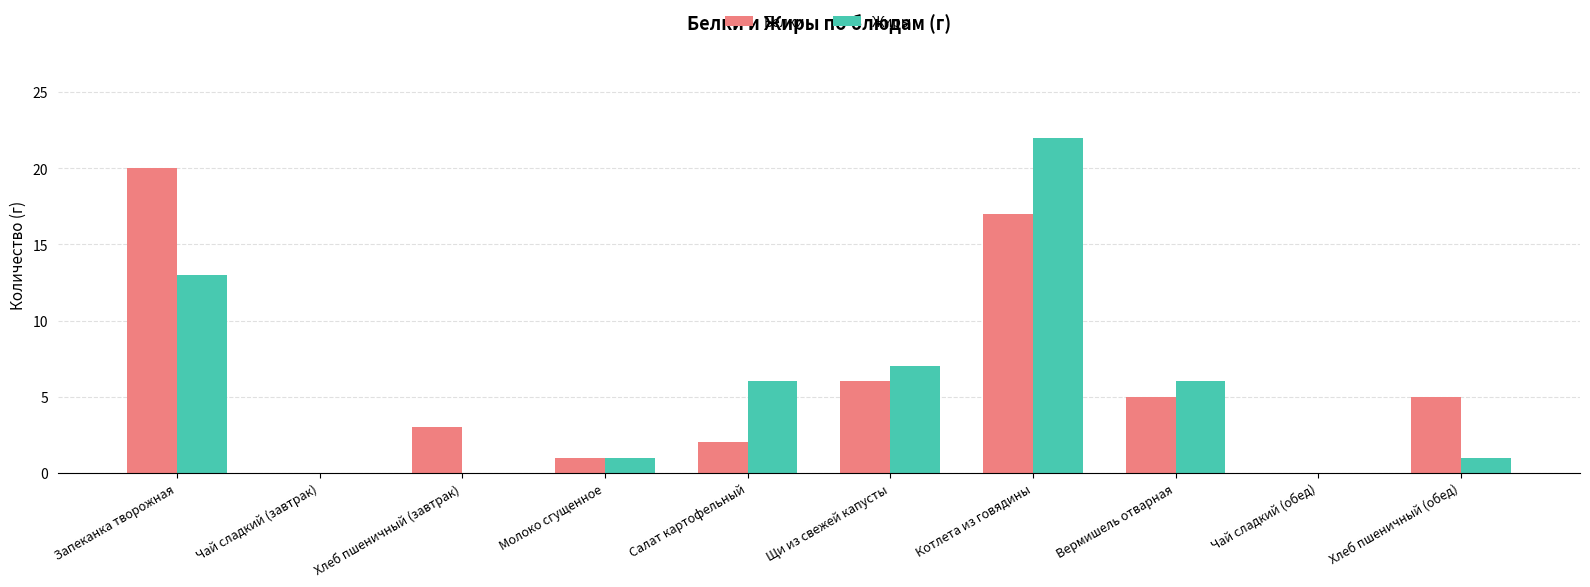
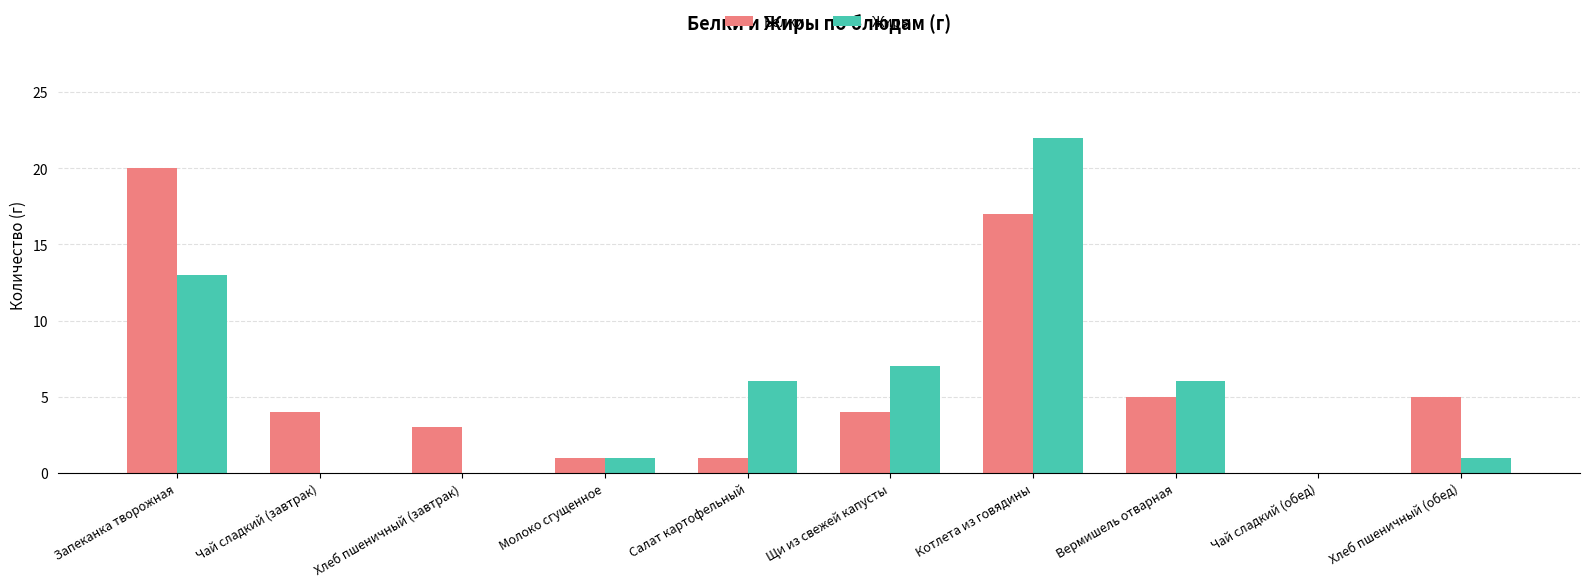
Белки, Чай сладкий (завтрак): 0 -> 4
Белки, Салат картофельный: 2 -> 1
Белки, Щи из свежей капусты: 6 -> 4
